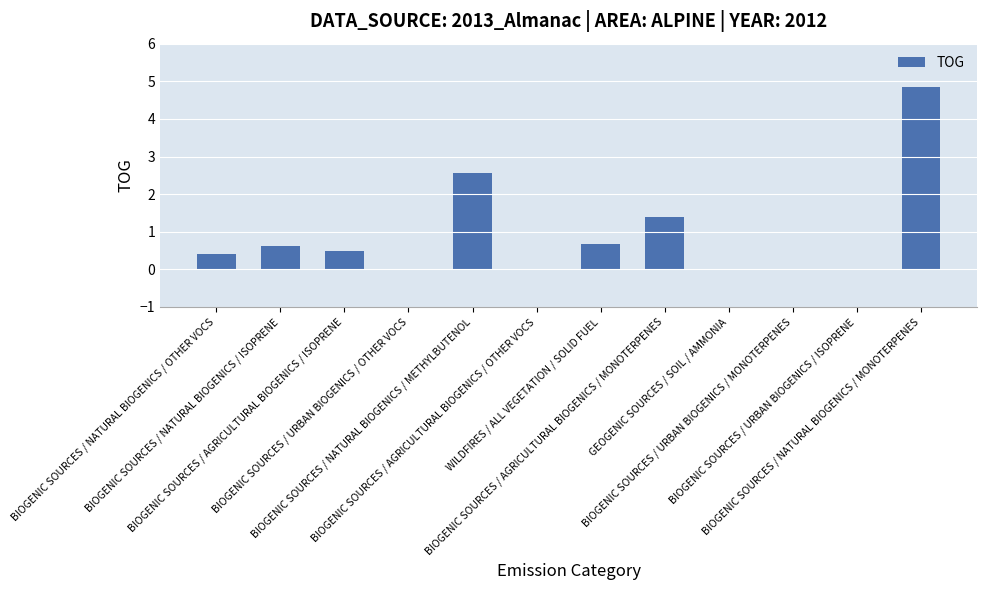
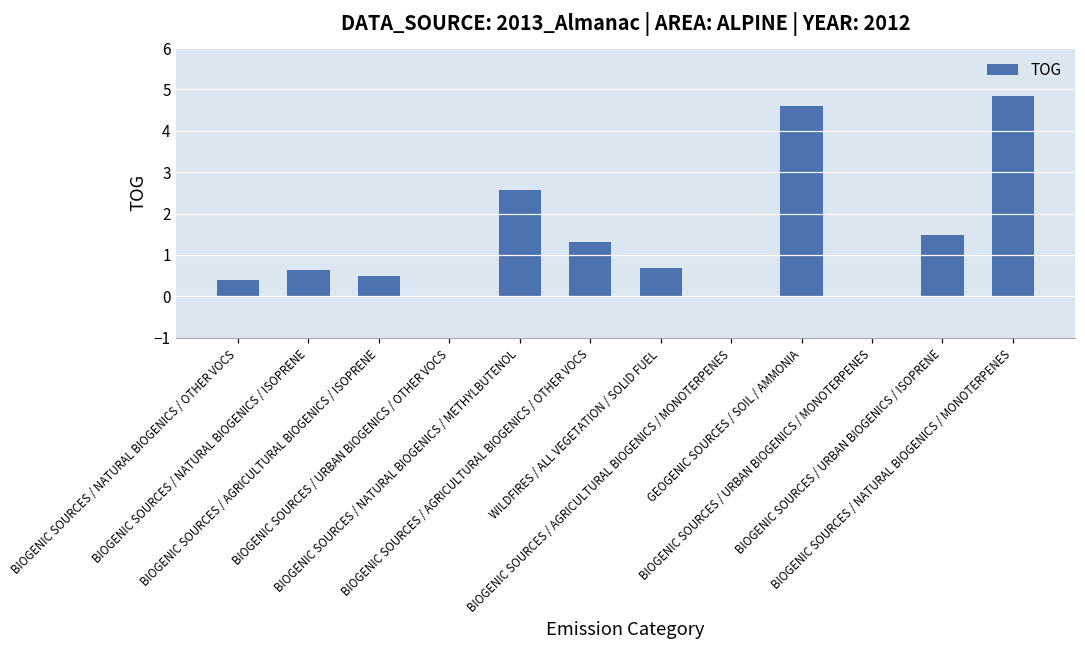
BIOGENIC SOURCES / AGRICULTURAL BIOGENICS / OTHER VOCS: 0.0 -> 1.3
BIOGENIC SOURCES / AGRICULTURAL BIOGENICS / MONOTERPENES: 1.4 -> 0.0
GEOGENIC SOURCES / SOIL / AMMONIA: 0.0 -> 4.6
BIOGENIC SOURCES / URBAN BIOGENICS / ISOPRENE: 0.0 -> 1.5
